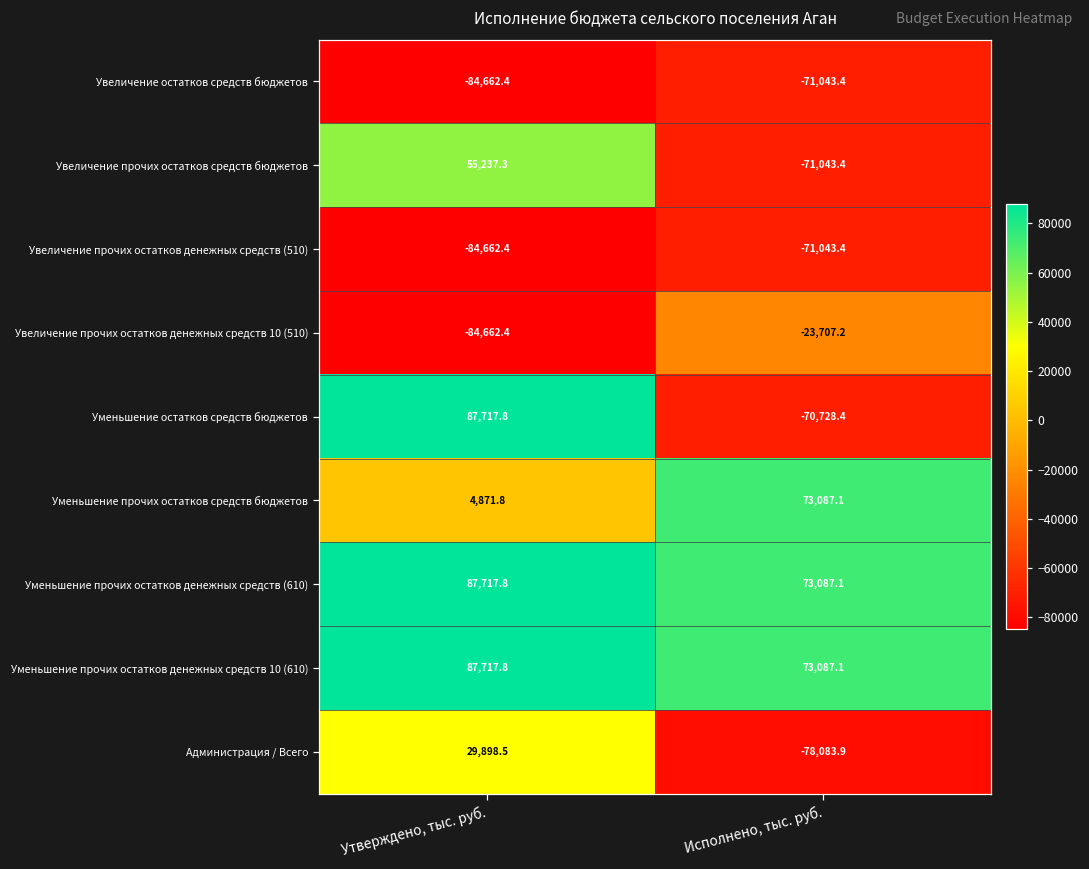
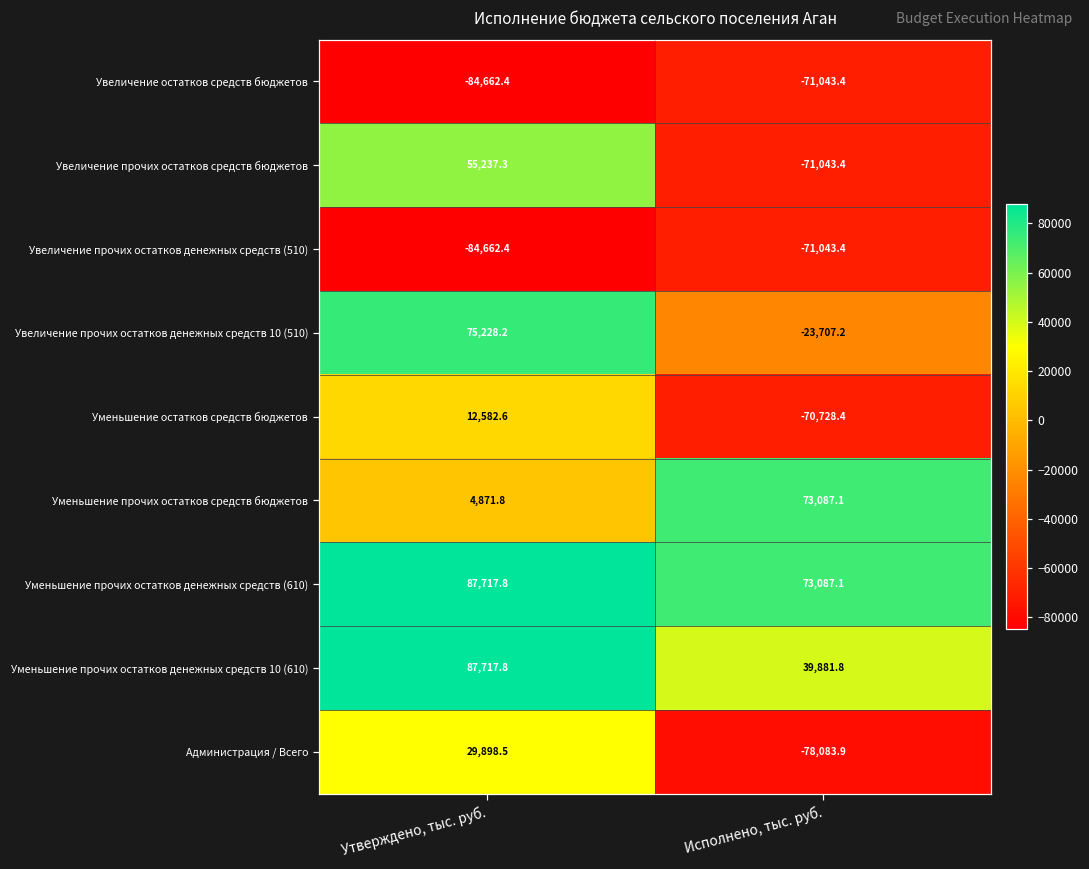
Увеличение прочих остатков денежных средств 10 (510), Утверждено, тыс. руб.: -84,662.4 -> 75,228.2
Уменьшение остатков средств бюджетов, Утверждено, тыс. руб.: 87,717.8 -> 12,582.6
Уменьшение прочих остатков денежных средств 10 (610), Исполнено, тыс. руб.: 73,087.1 -> 39,881.8
